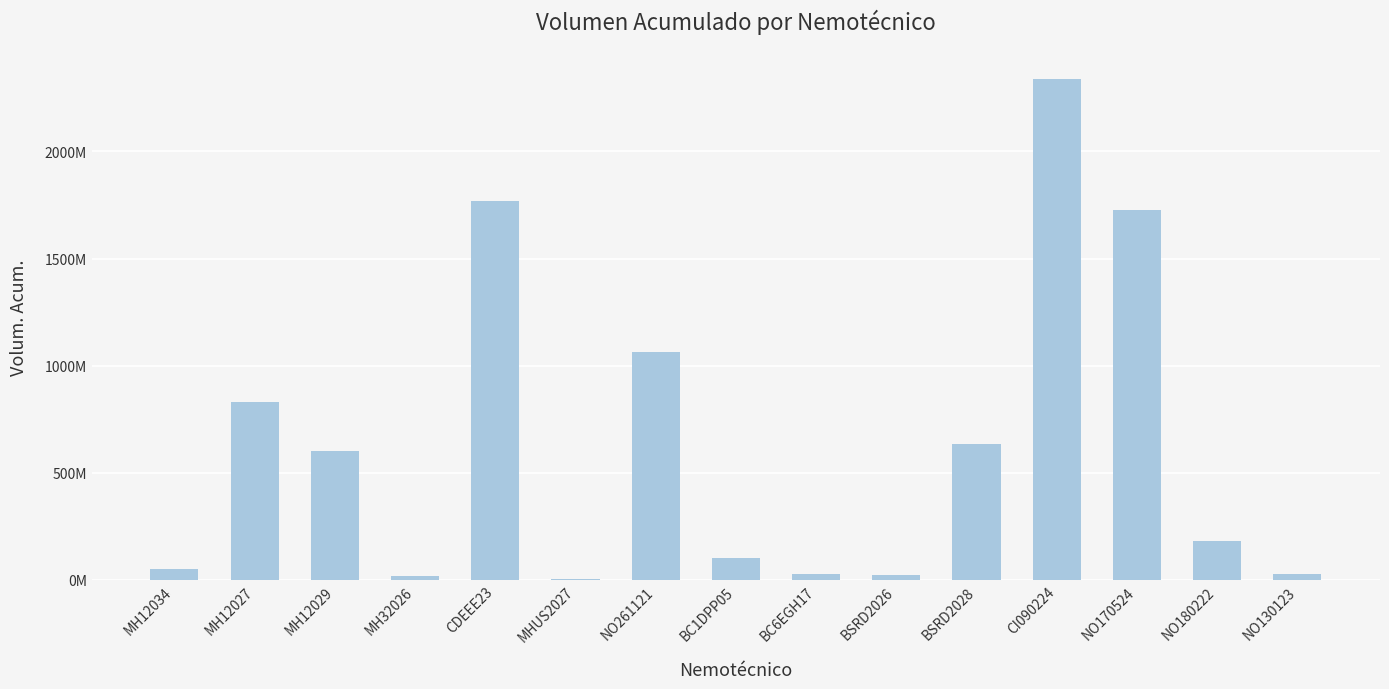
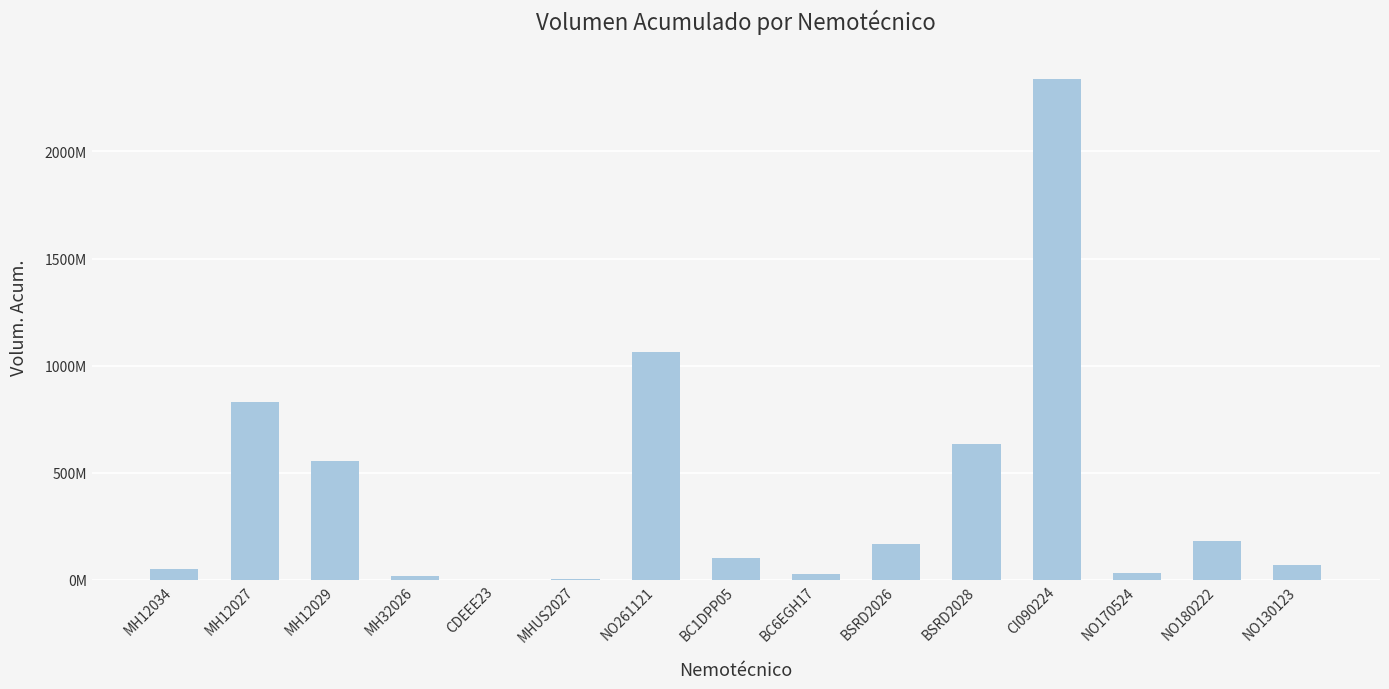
MH12029: 600000000 -> 560000000
CDEEE23: 1770000000 -> 0
BSRD2026: 20000000 -> 170000000
NO170524: 1730000000 -> 30000000
NO130123: 30000000 -> 70000000
